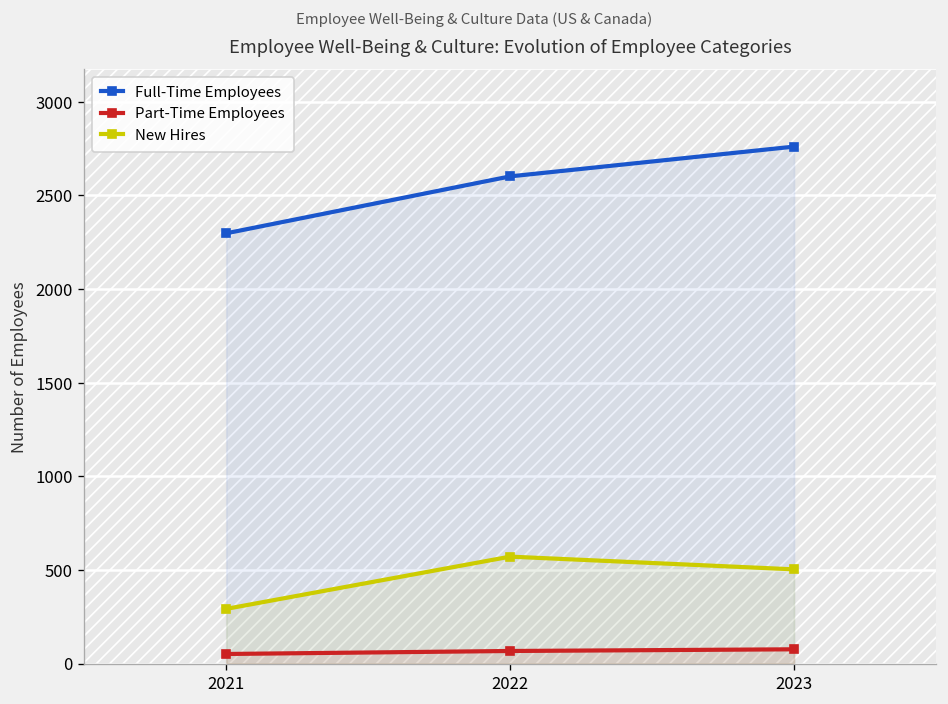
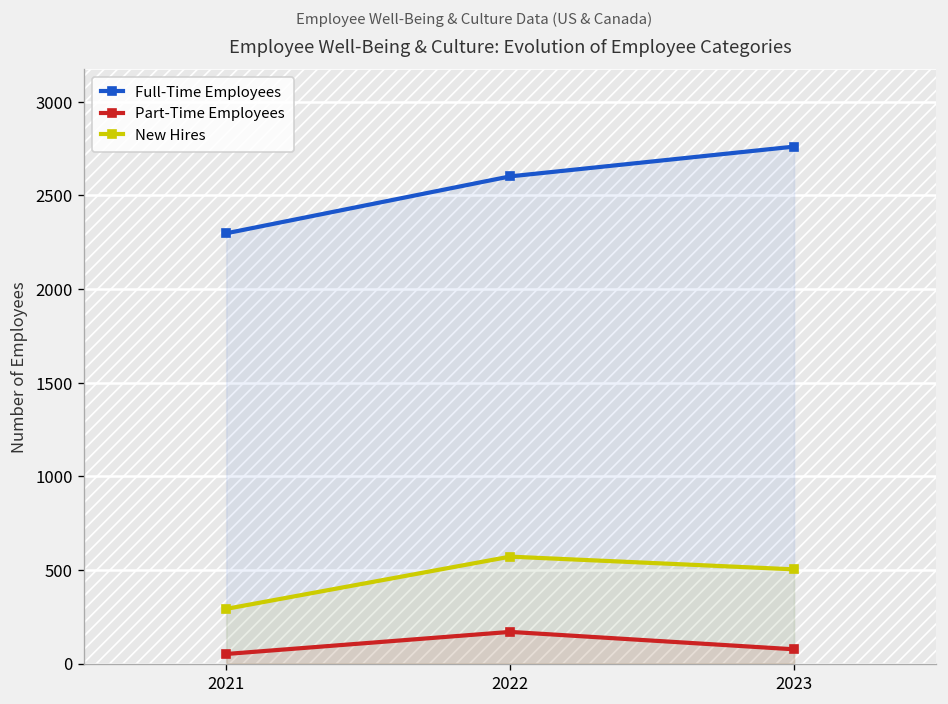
Part-Time Employees, 2022: 70 -> 170
